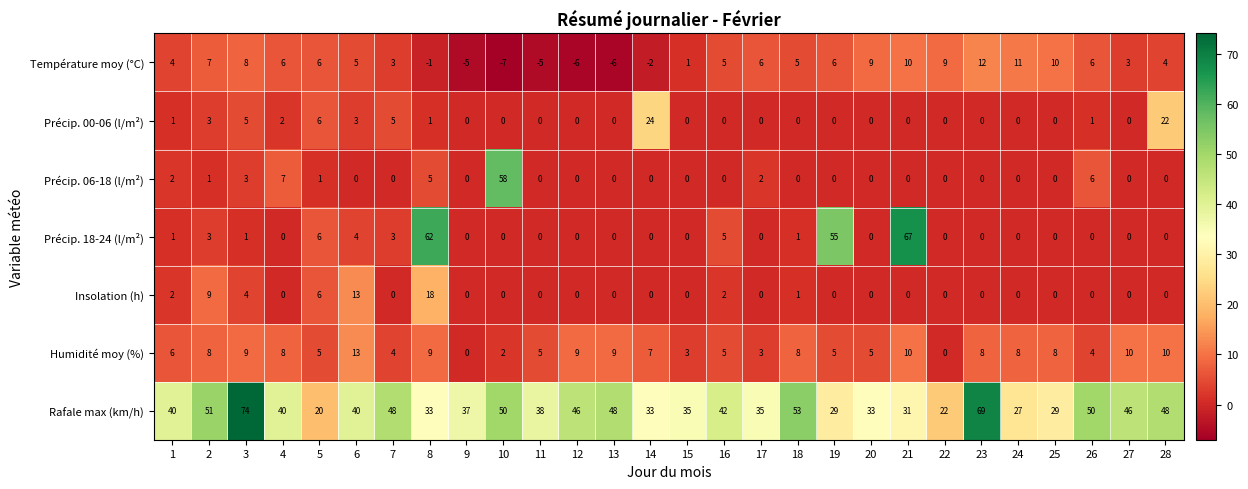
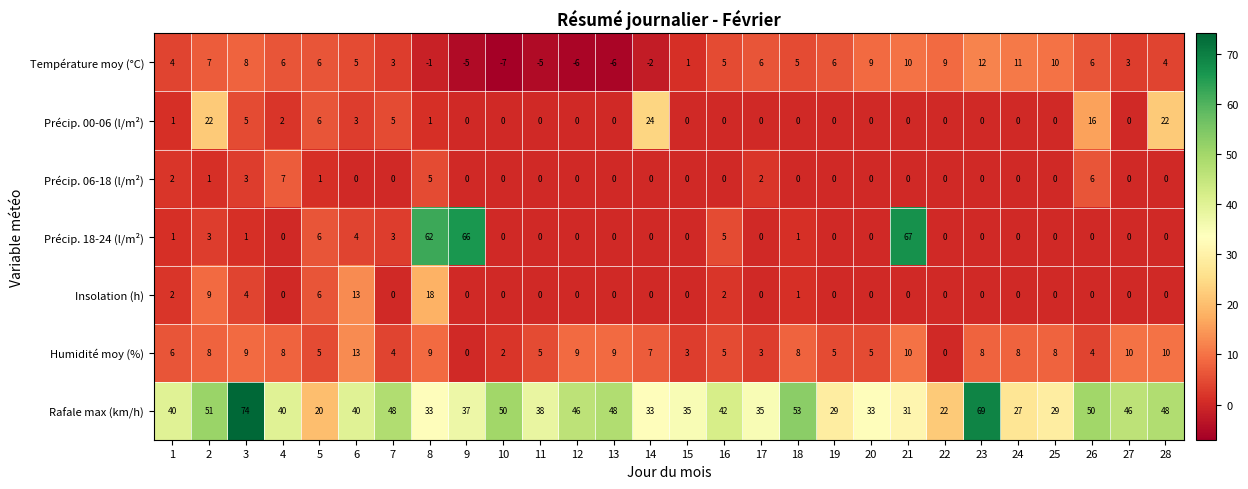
Précip. 00-06 (l/m²), 2: 3 -> 22
Précip. 00-06 (l/m²), 26: 1 -> 16
Précip. 06-18 (l/m²), 10: 58 -> 0
Précip. 18-24 (l/m²), 9: 0 -> 66
Précip. 18-24 (l/m²), 19: 55 -> 0
